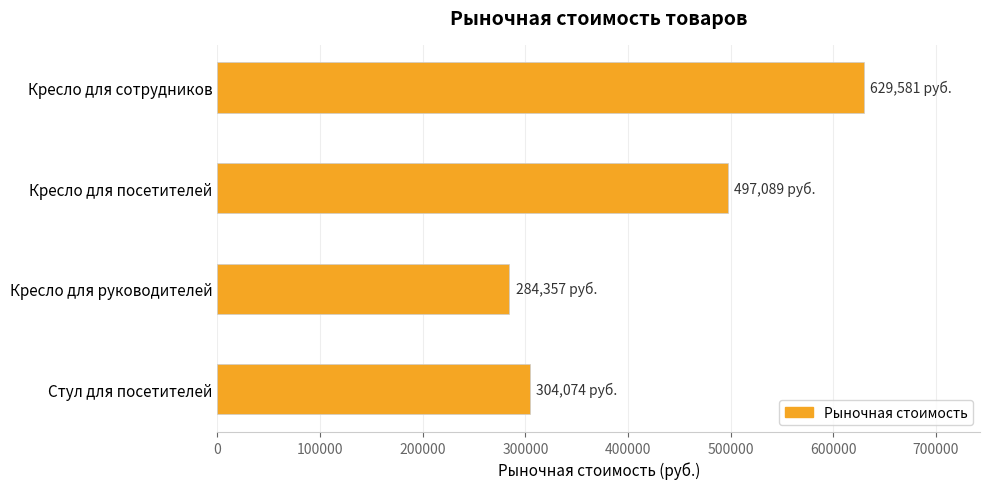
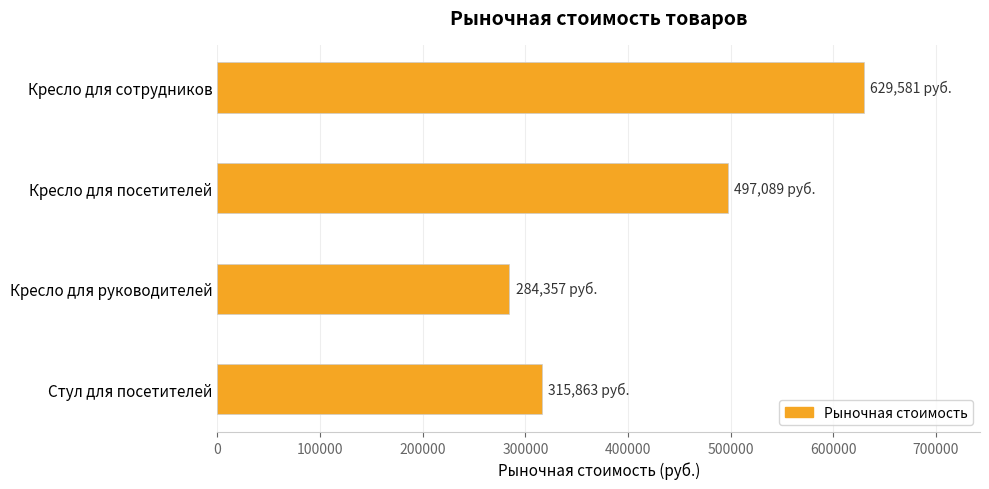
Стул для посетителей: 304,074 -> 315,863
